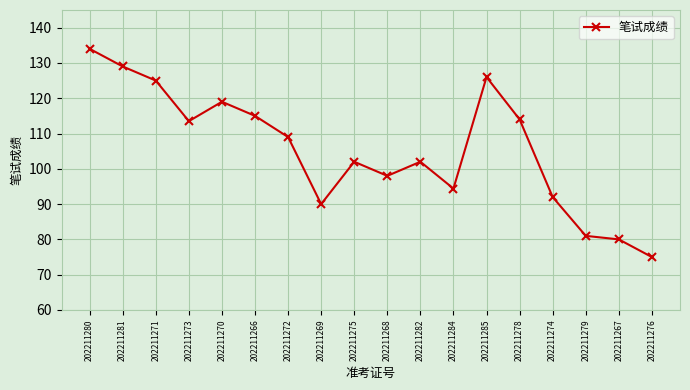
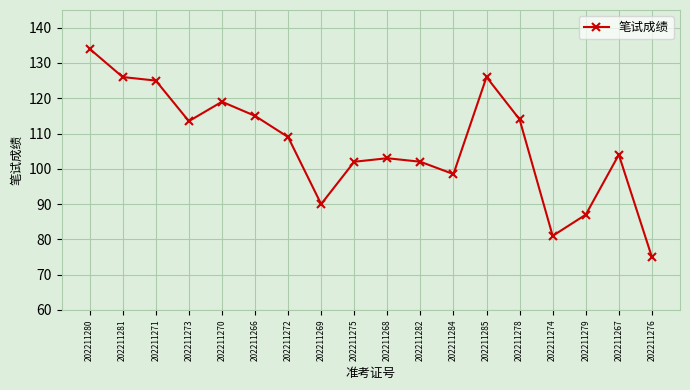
202211281: 129 -> 126
202211268: 98 -> 103
202211284: 94 -> 99
202211274: 92 -> 81
202211279: 81 -> 87
202211267: 80 -> 104
